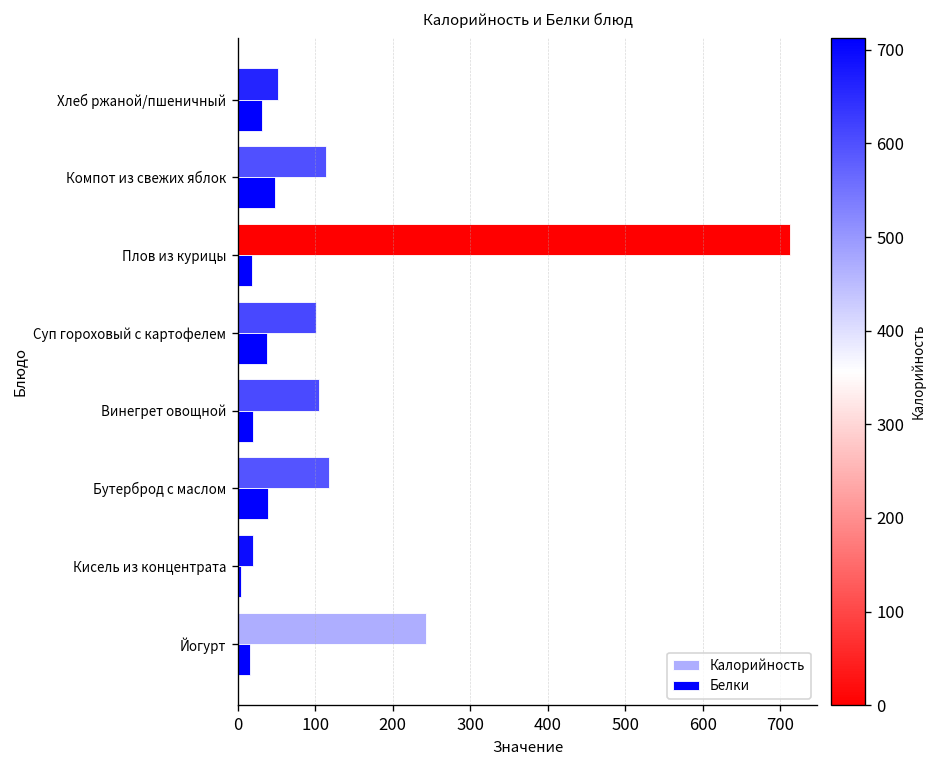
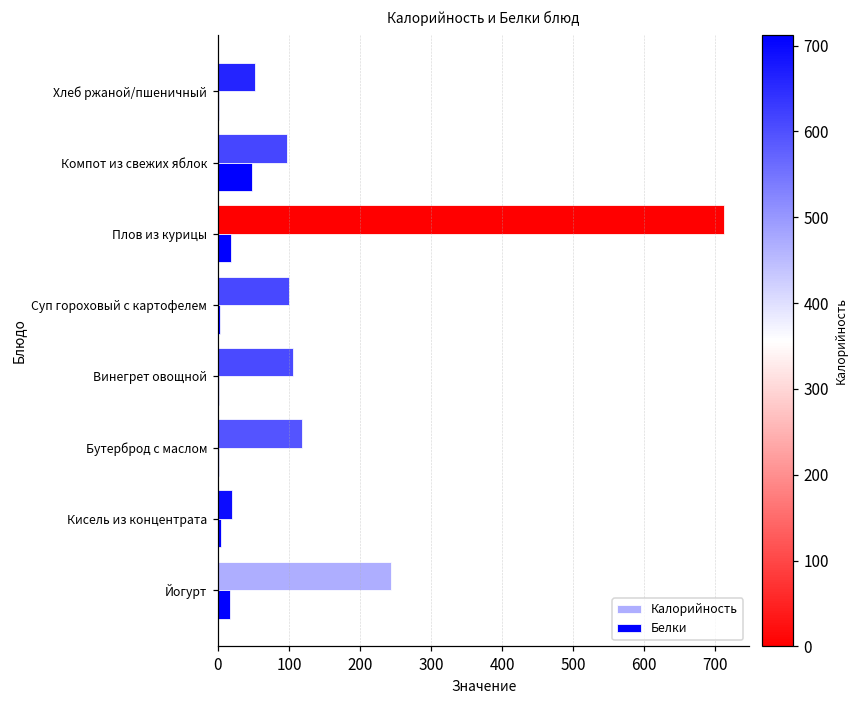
Белки, Хлеб ржаной/пшеничный: 30 -> 0
Калорийность, Компот из свежих яблок: 110 -> 100
Белки, Суп гороховый с картофелем: 40 -> 0
Белки, Винегрет овощной: 20 -> 0
Белки, Бутерброд с маслом: 40 -> 0
